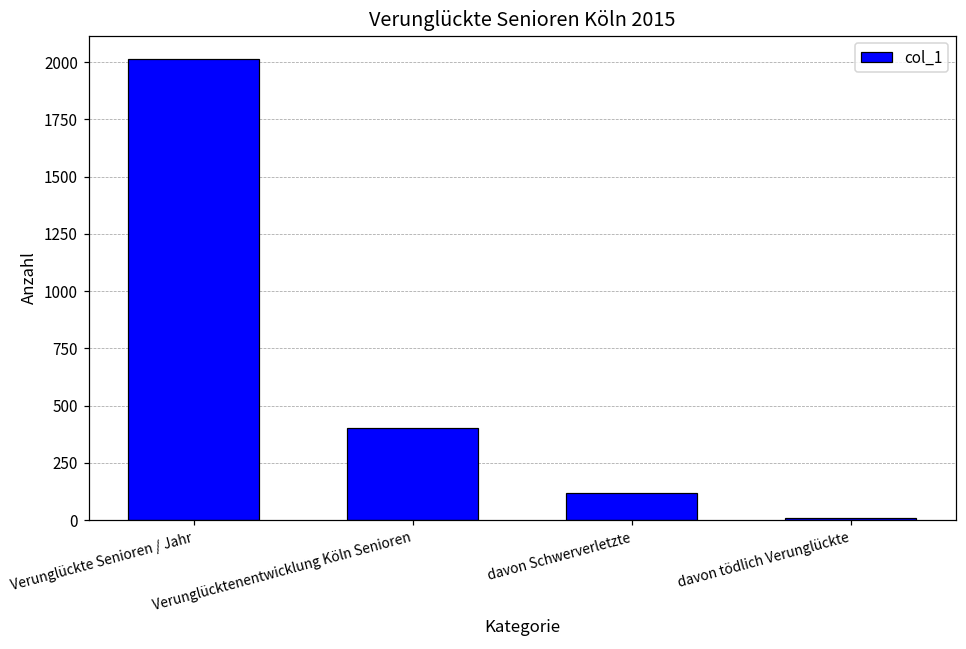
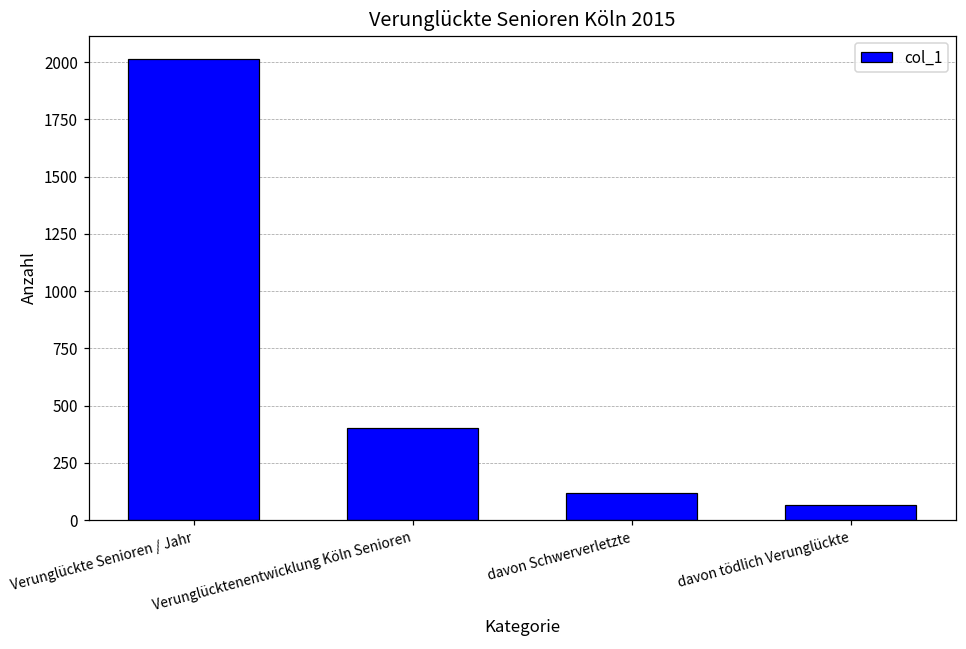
davon tödlich Verunglückte: 10 -> 70
